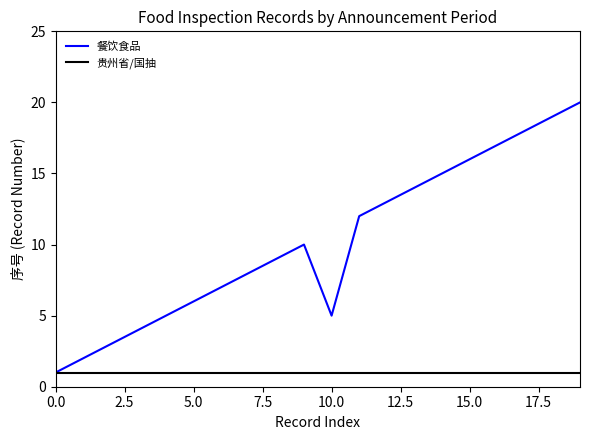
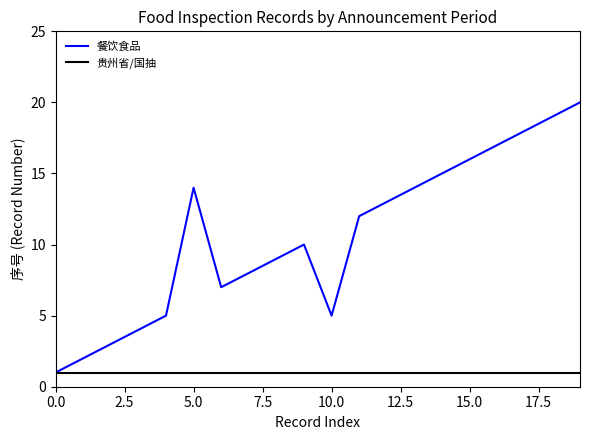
餐饮食品, 5.0: 6 -> 14
